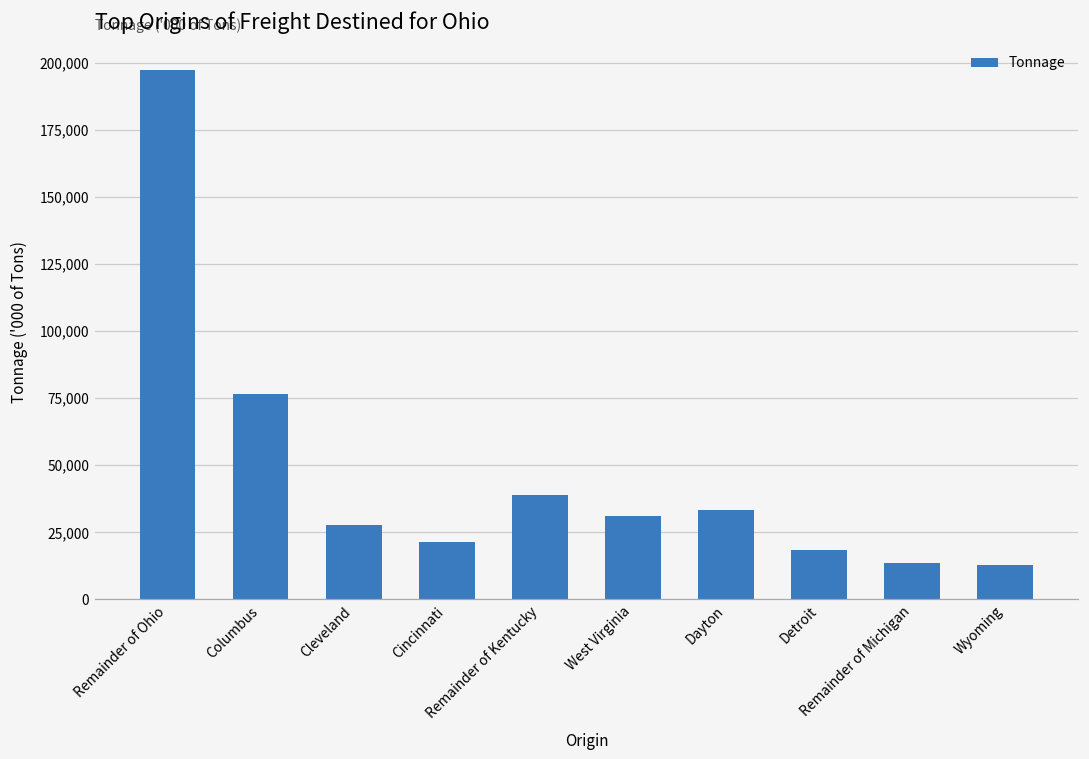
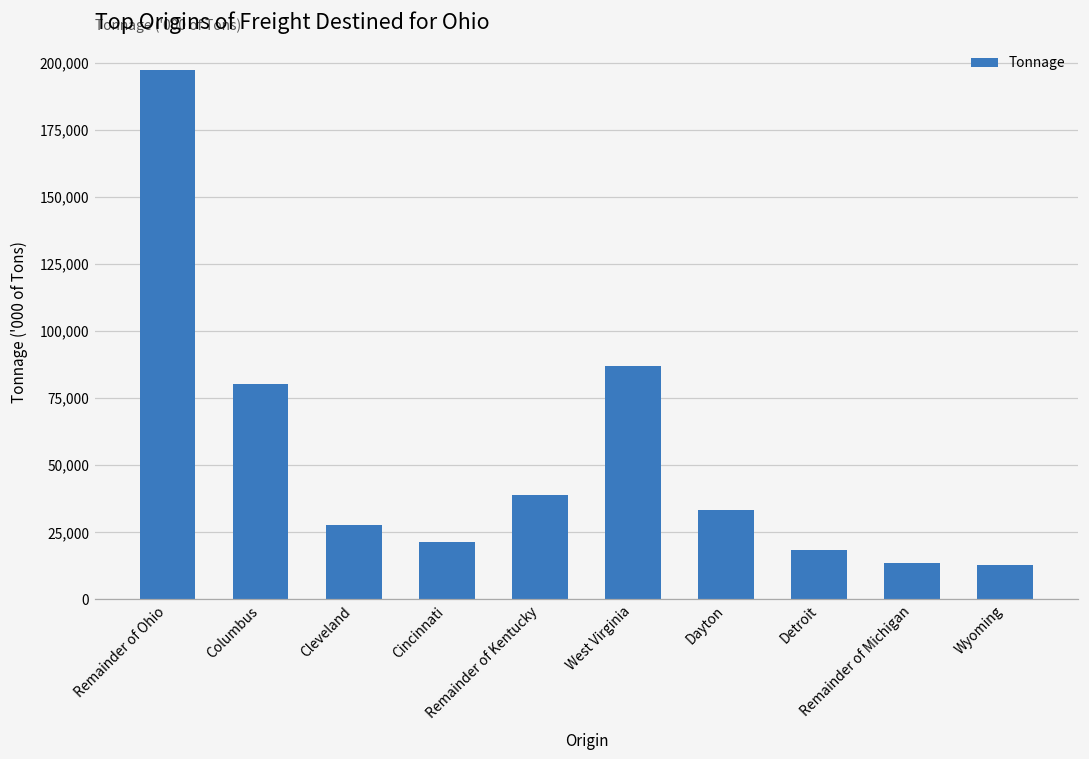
Columbus: 77,000 -> 80,000
West Virginia: 31,000 -> 87,000
